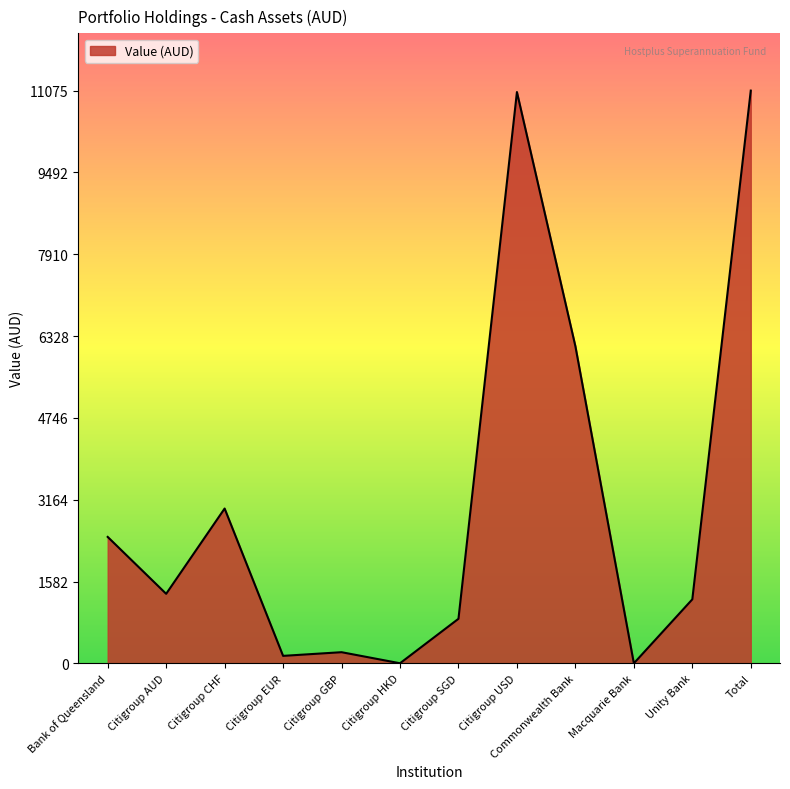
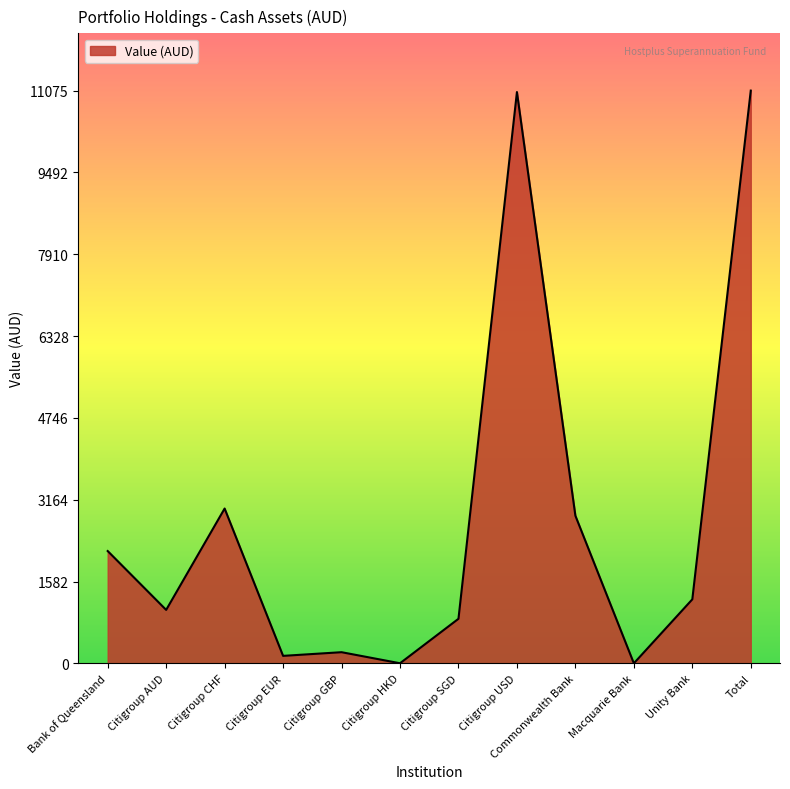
Bank of Queensland: 2400 -> 2200
Citigroup AUD: 1300 -> 1000
Commonwealth Bank: 6100 -> 2900
